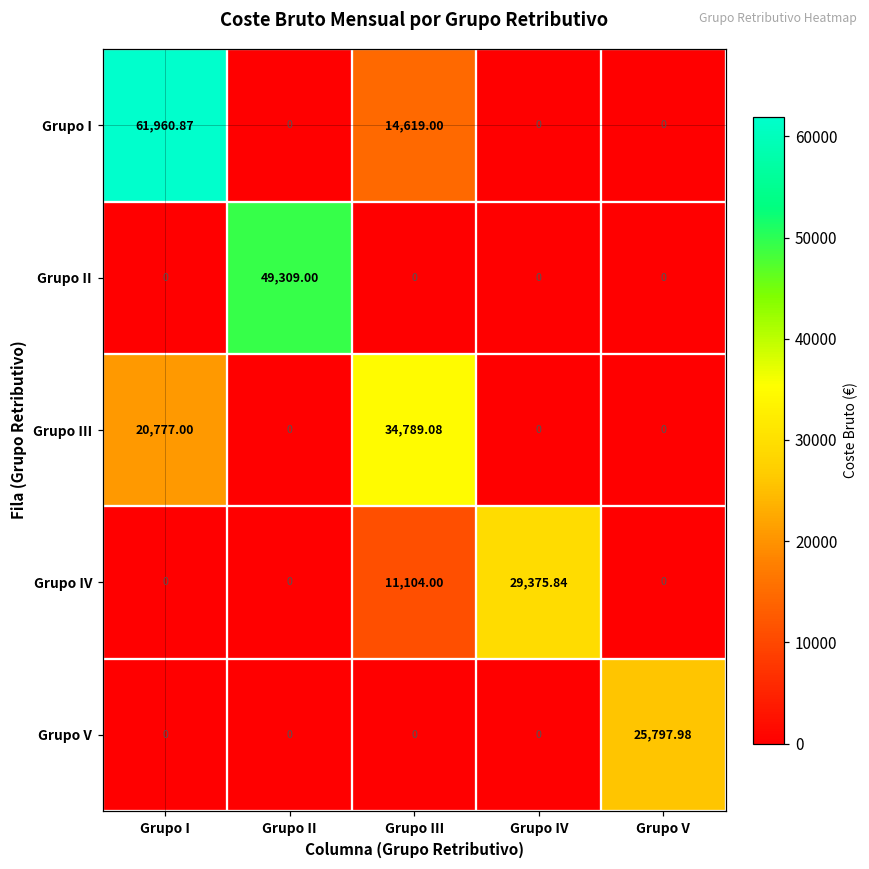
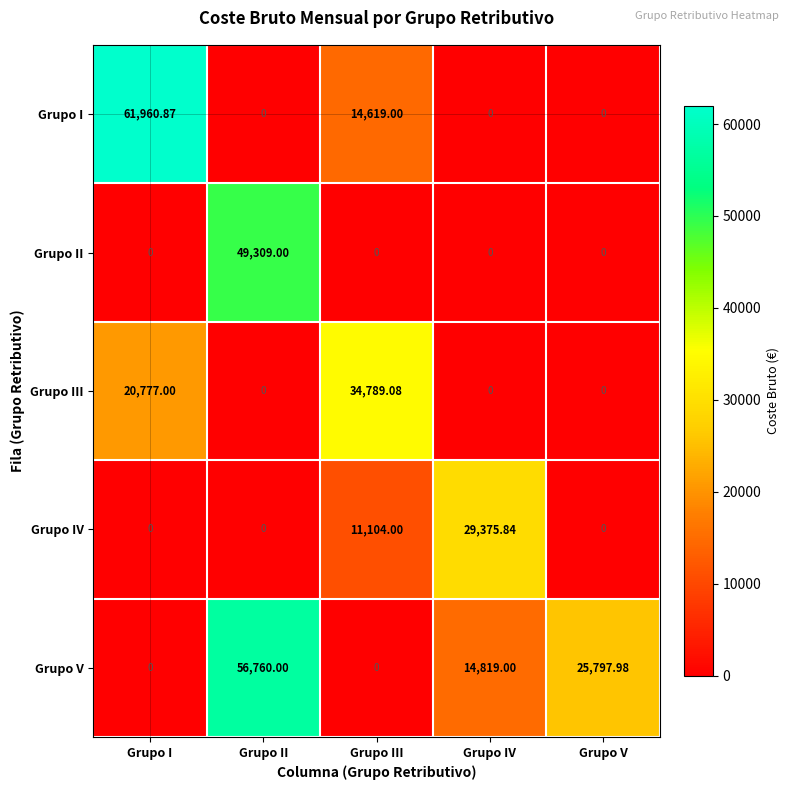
Grupo V, Grupo II: 0 -> 56,760.00
Grupo V, Grupo IV: 0 -> 14,819.00
